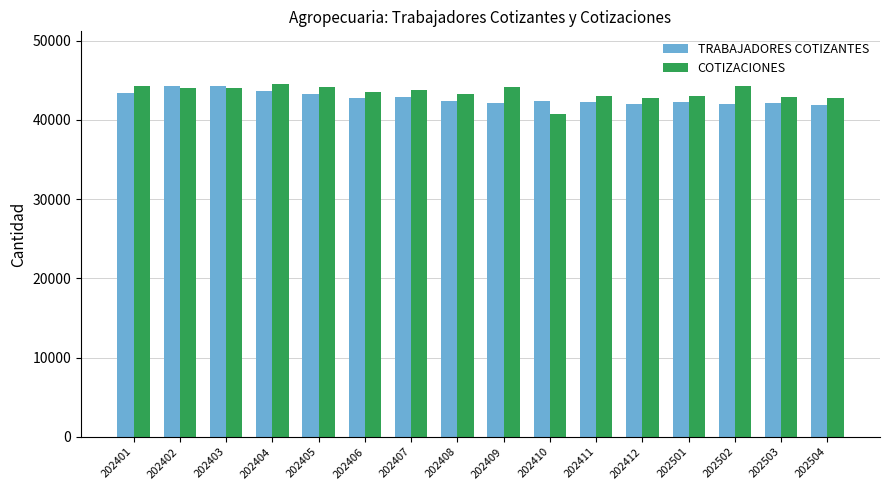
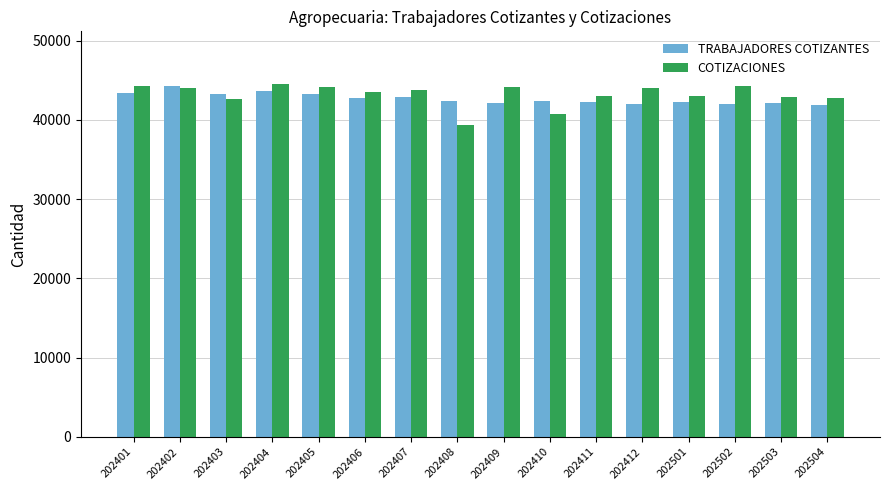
TRABAJADORES COTIZANTES, 202403: 44000 -> 43000
COTIZACIONES, 202403: 44000 -> 43000
COTIZACIONES, 202408: 43000 -> 39000
COTIZACIONES, 202412: 43000 -> 44000
